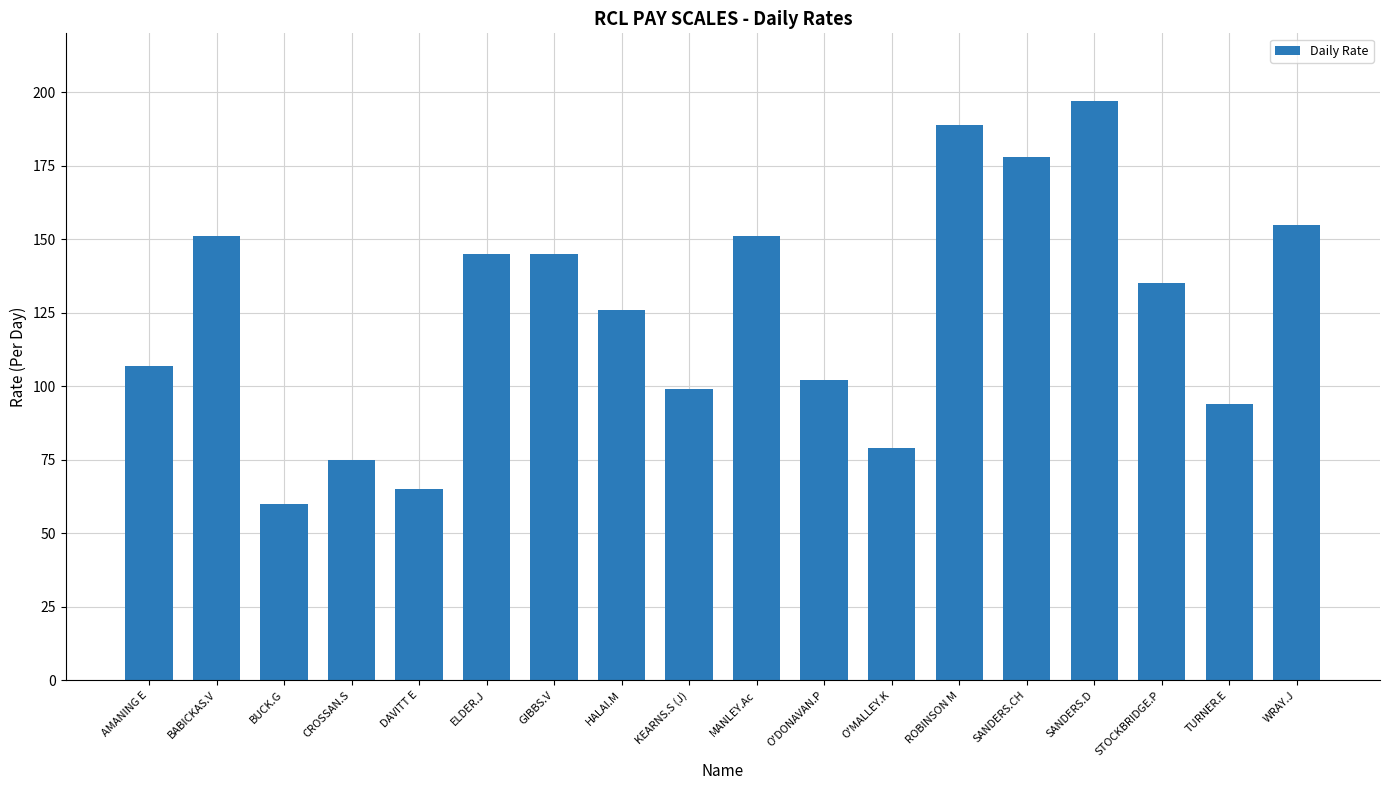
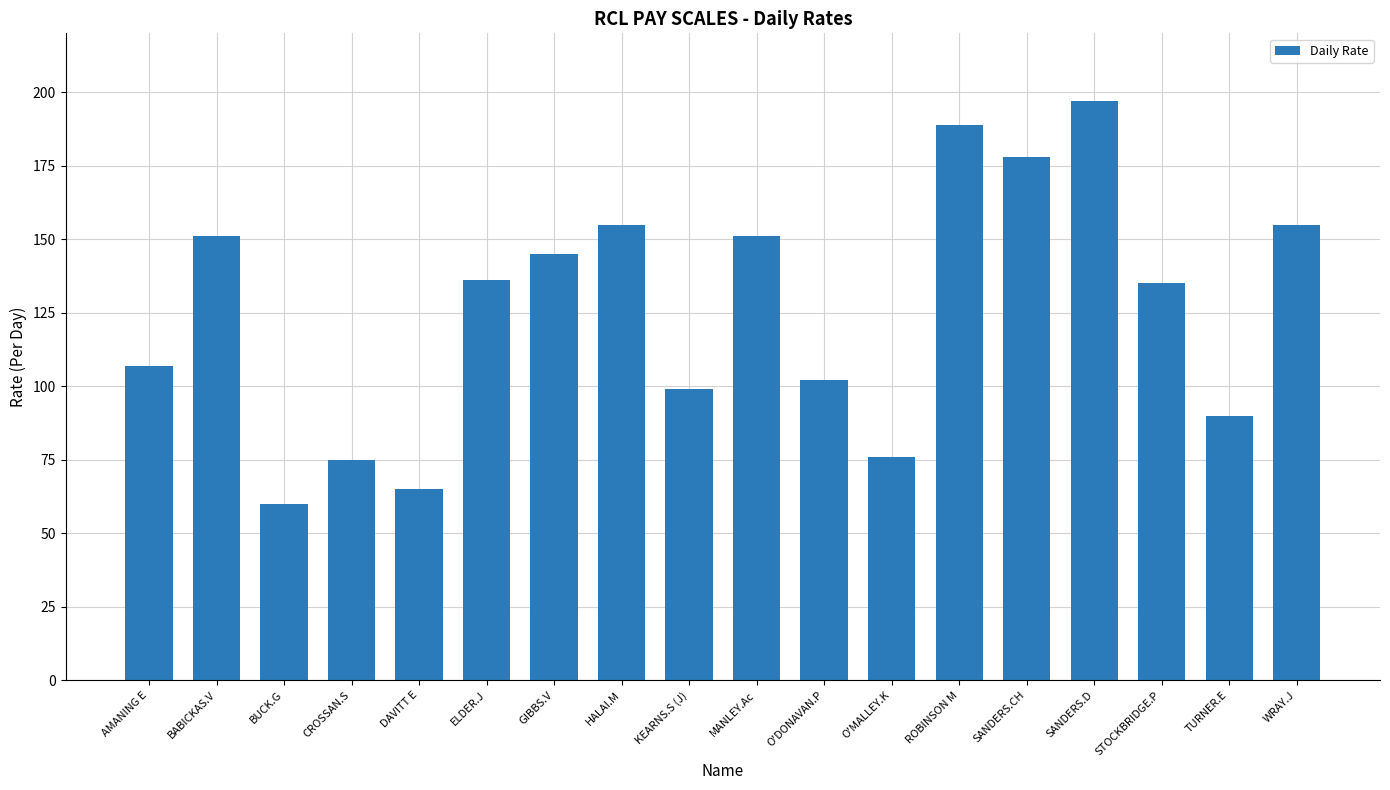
ELDER.J: 145 -> 136
HALAI.M: 126 -> 155
O'MALLEY.K: 79 -> 76
TURNER.E: 94 -> 90
